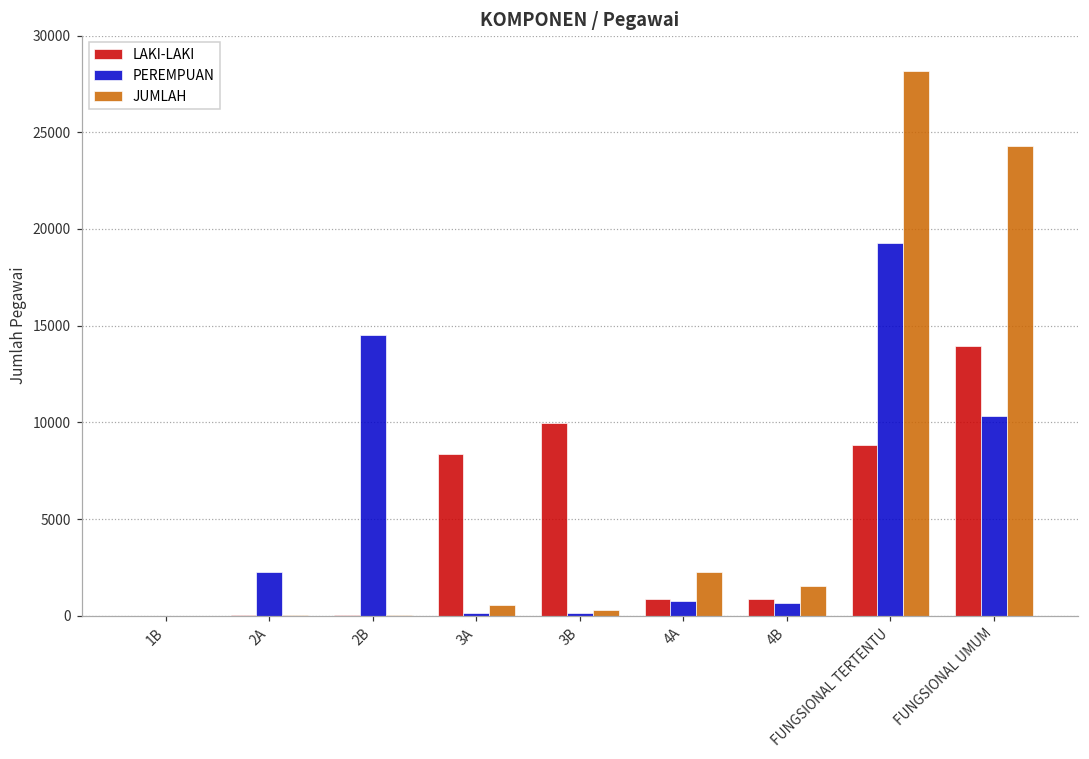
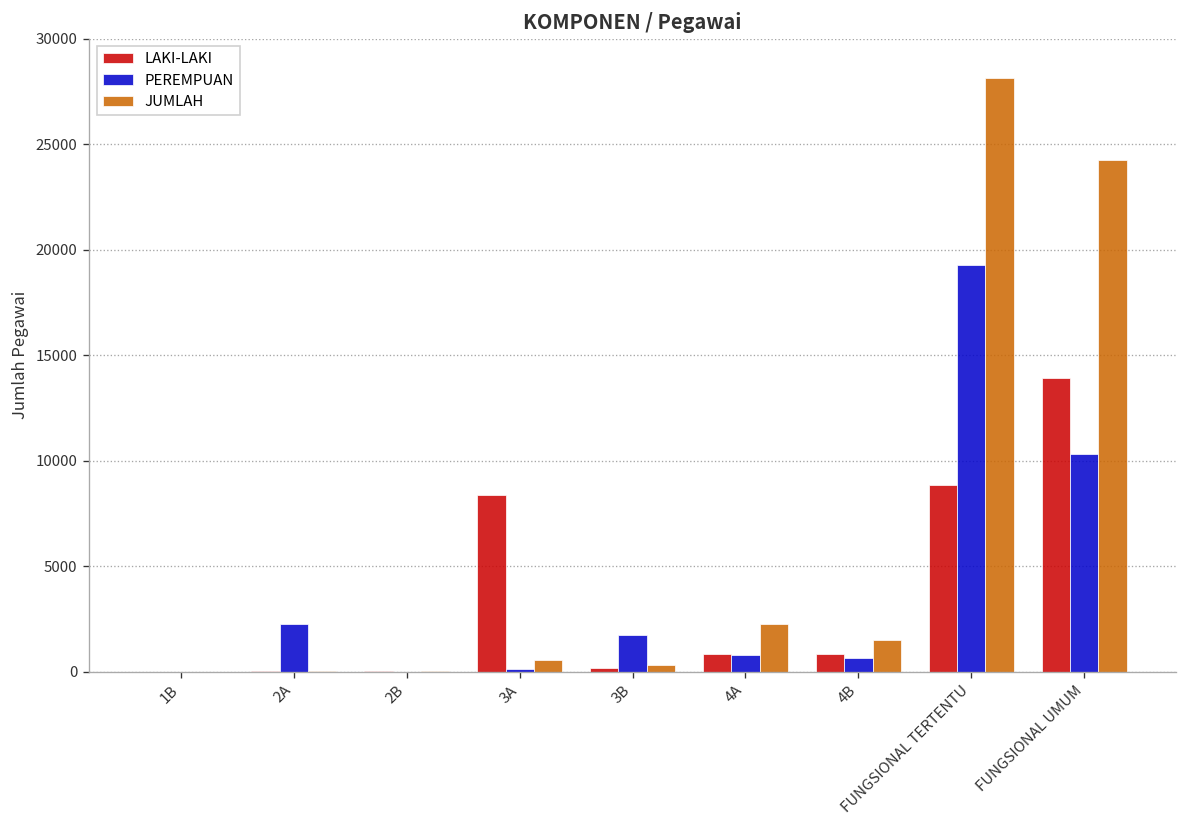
PEREMPUAN, 2B: 14500 -> 0
LAKI-LAKI, 3B: 9900 -> 200
PEREMPUAN, 3B: 100 -> 1700
